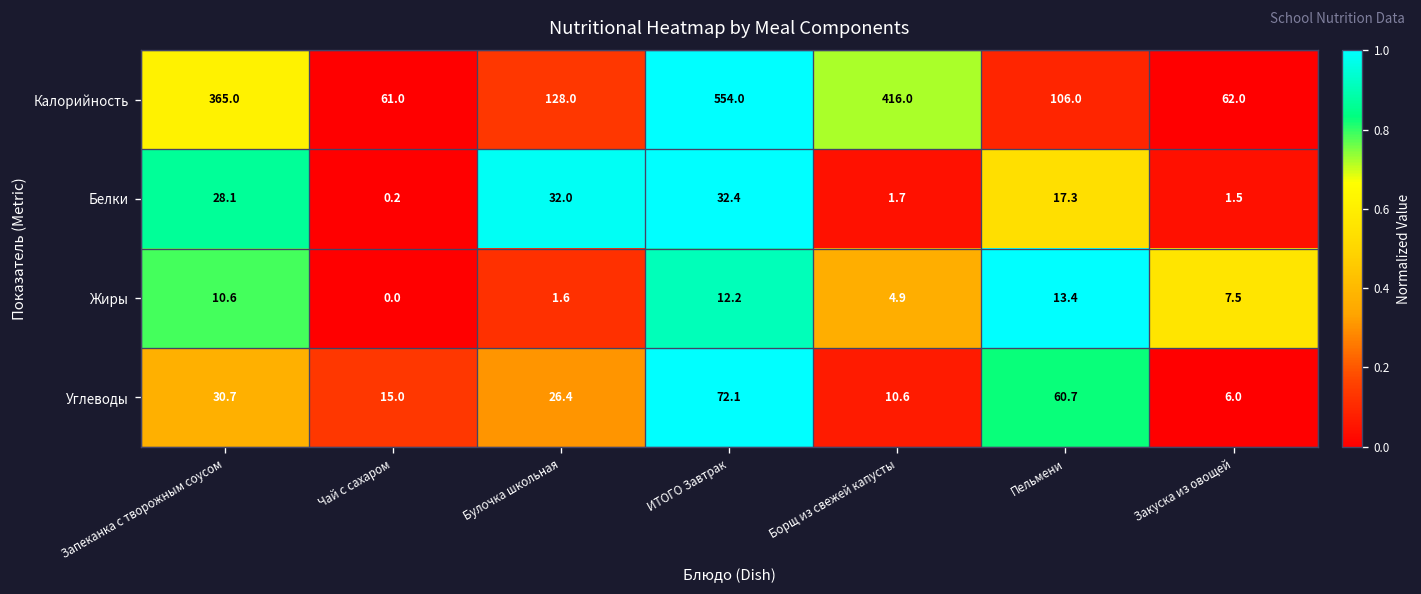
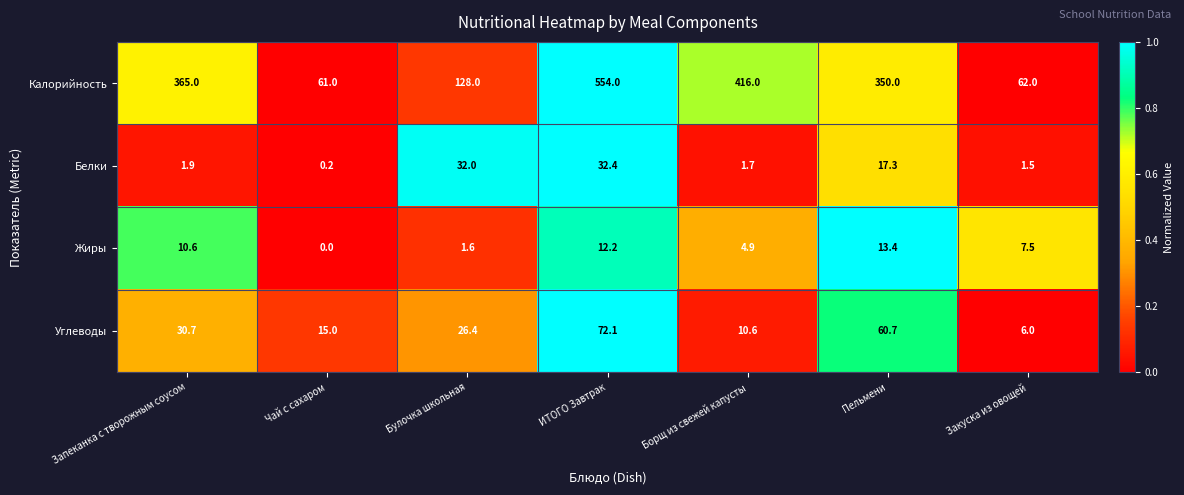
Калорийность, Пельмени: 106.0 -> 350.0
Белки, Запеканка с творожным соусом: 28.1 -> 1.9
